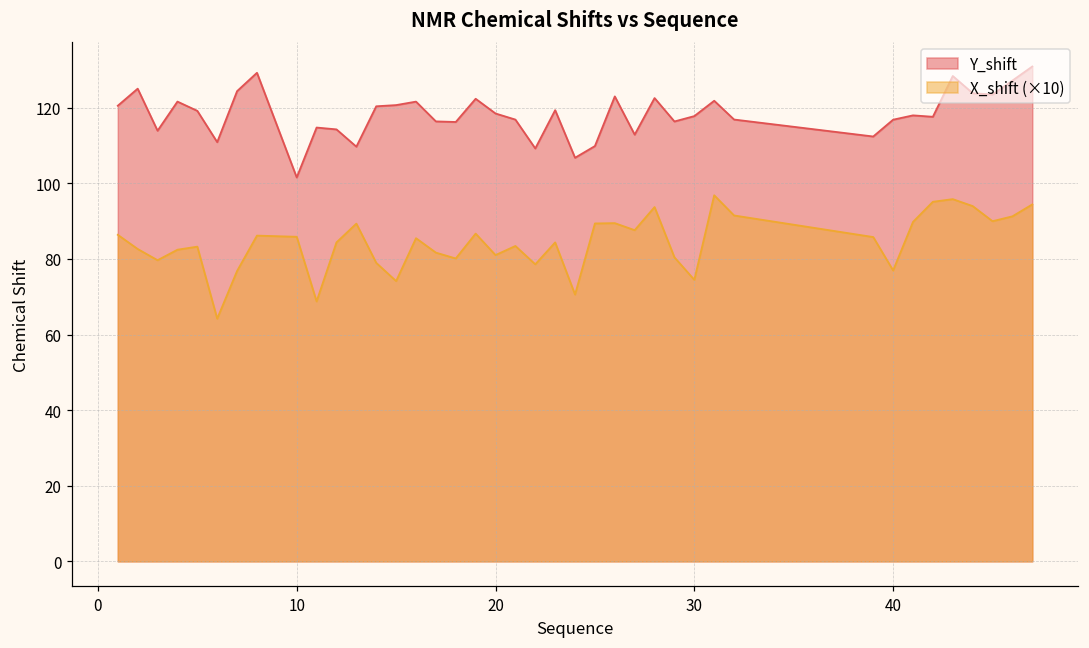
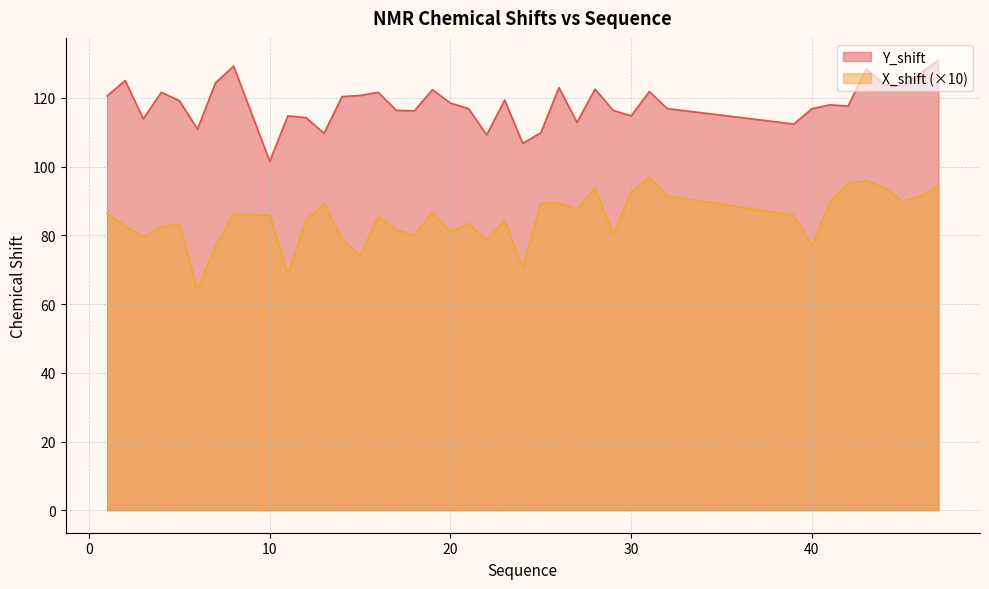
Y_shift, 30: 118 -> 115
X_shift (×10), 30: 74 -> 93
